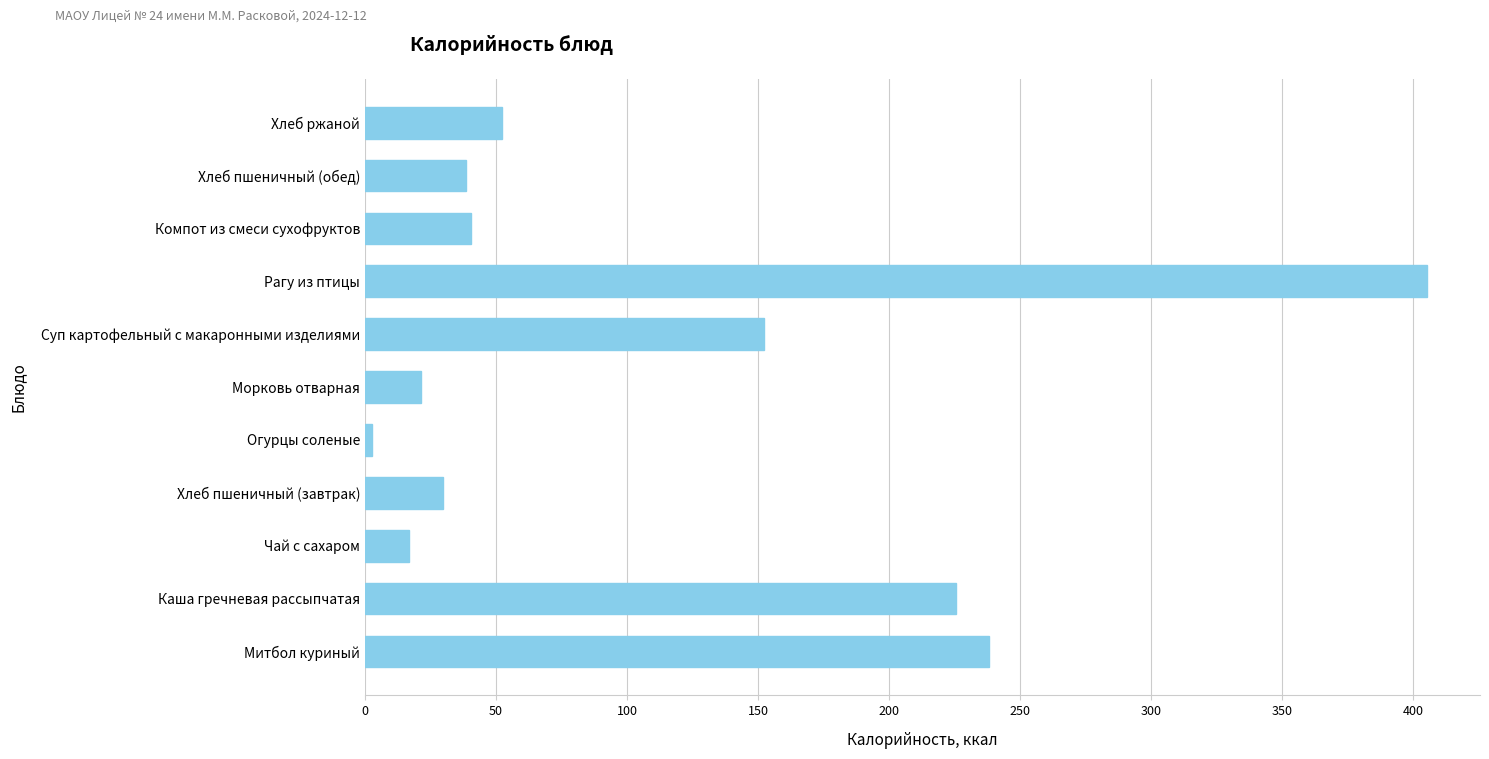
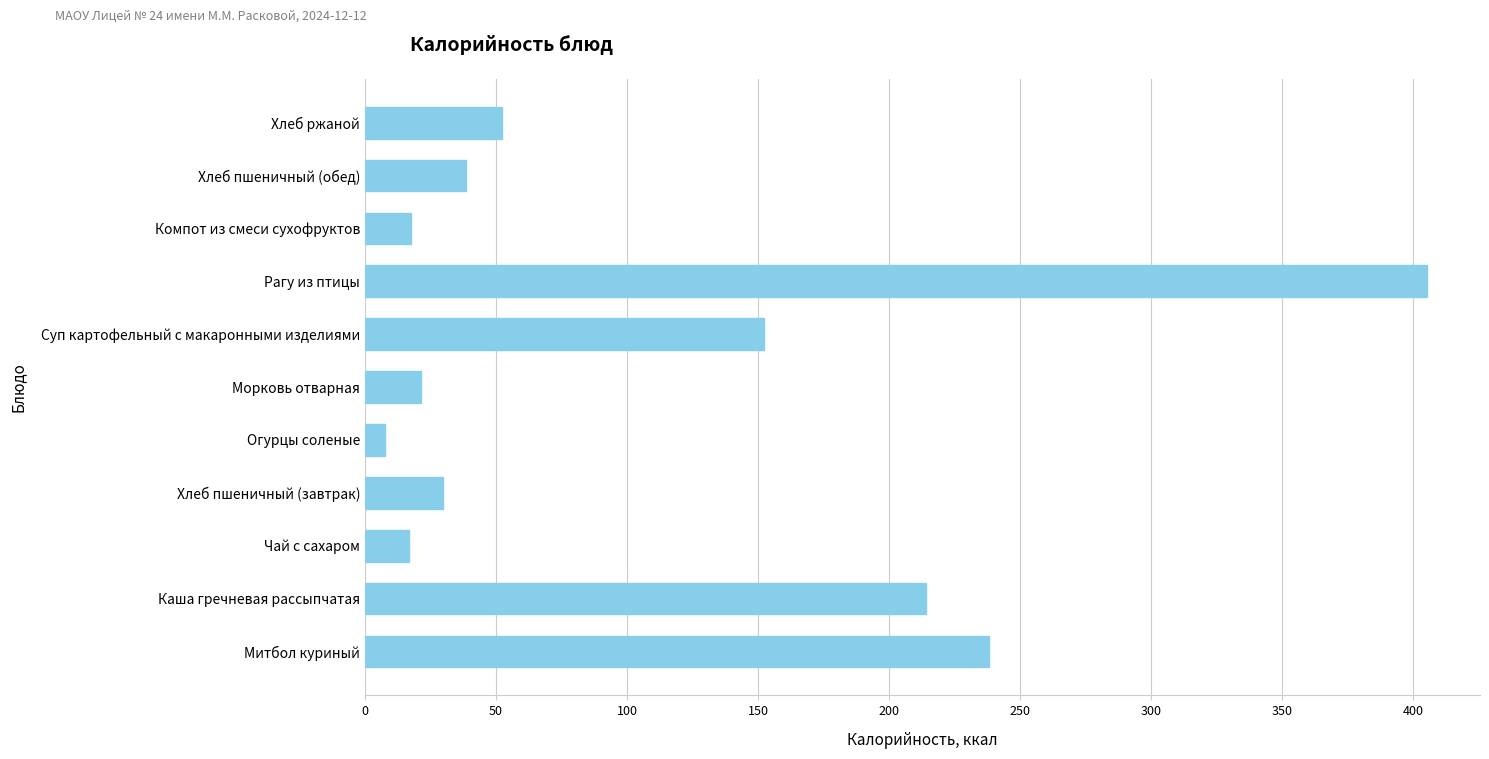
Компот из смеси сухофруктов: 40 -> 17
Огурцы соленые: 3 -> 8
Каша гречневая рассыпчатая: 226 -> 214
